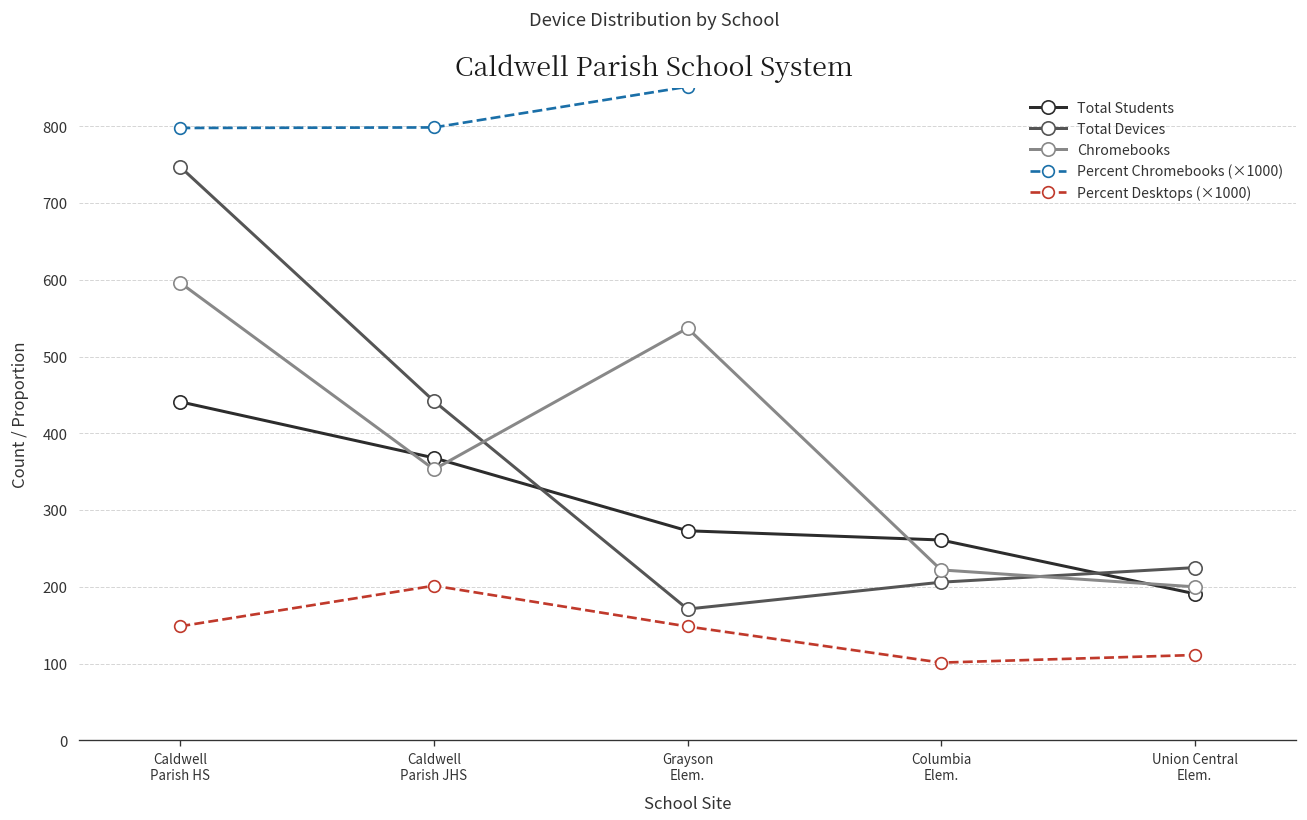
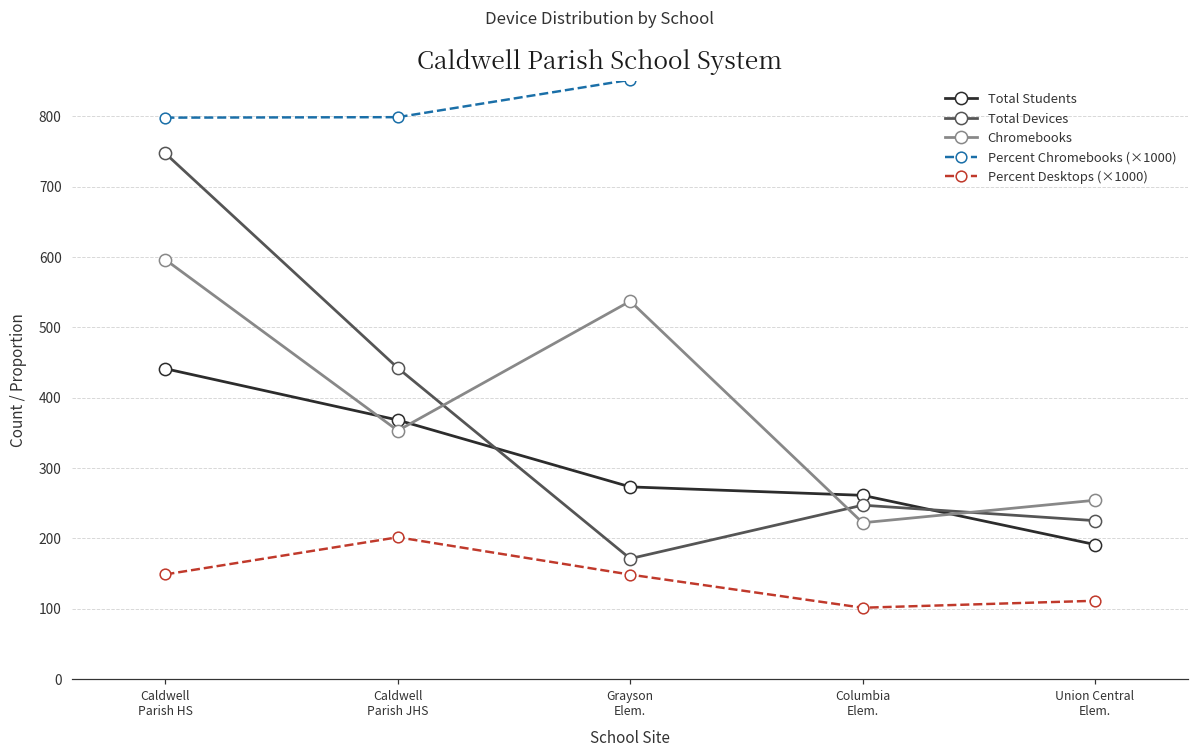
Total Devices, Columbia Elem.: 210 -> 250
Chromebooks, Union Central Elem.: 200 -> 250
